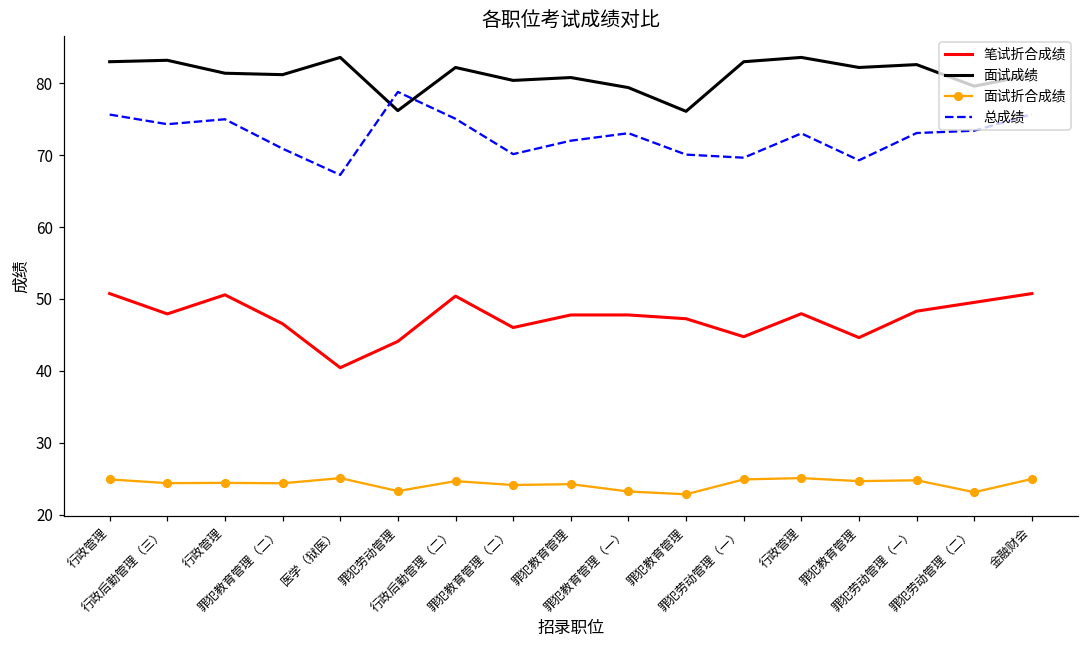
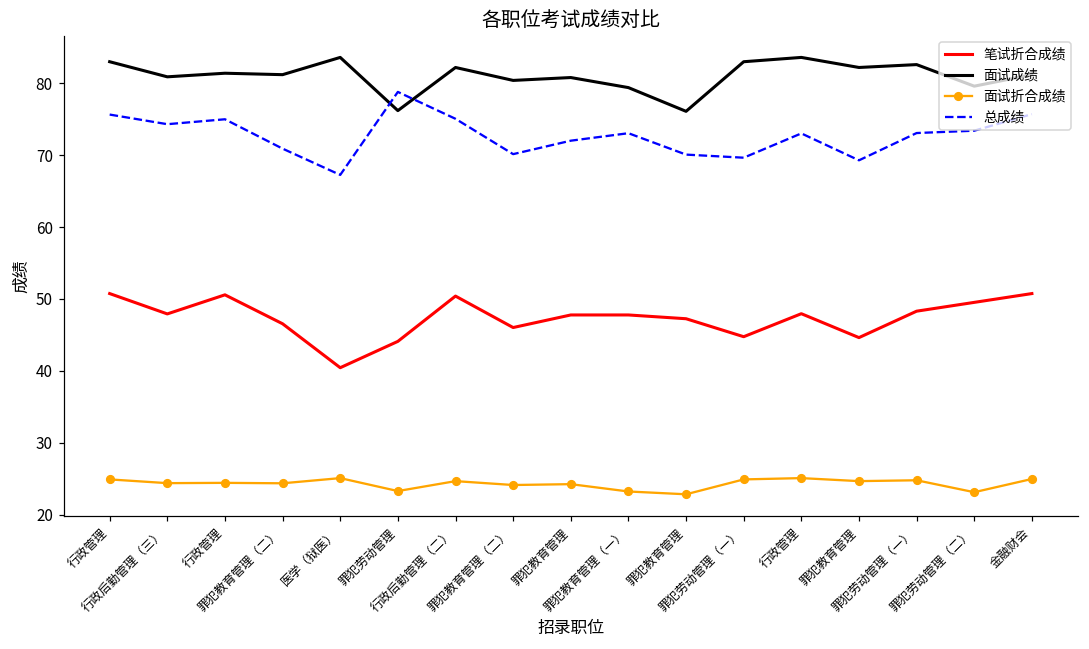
面试成绩, 行政后勤管理（三）: 83 -> 81
